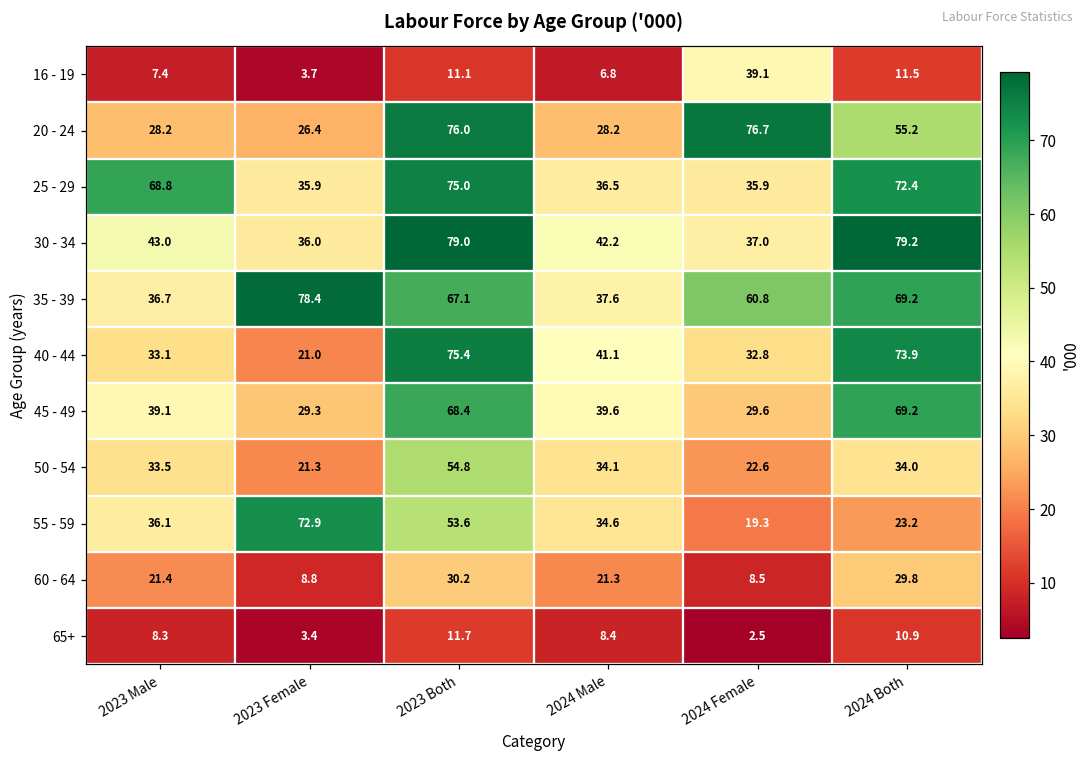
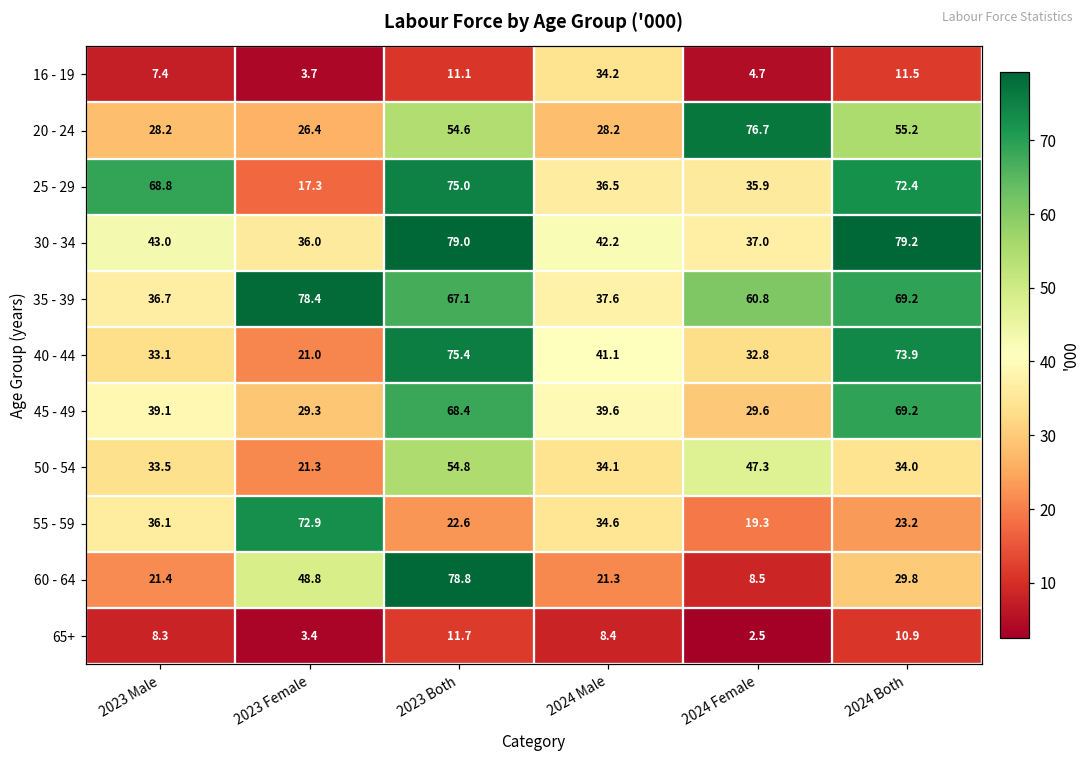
16 - 19, 2024 Male: 6.8 -> 34.2
16 - 19, 2024 Female: 39.1 -> 4.7
20 - 24, 2023 Both: 76.0 -> 54.6
25 - 29, 2023 Female: 35.9 -> 17.3
50 - 54, 2024 Female: 22.6 -> 47.3
55 - 59, 2023 Both: 53.6 -> 22.6
60 - 64, 2023 Female: 8.8 -> 48.8
60 - 64, 2023 Both: 30.2 -> 78.8
